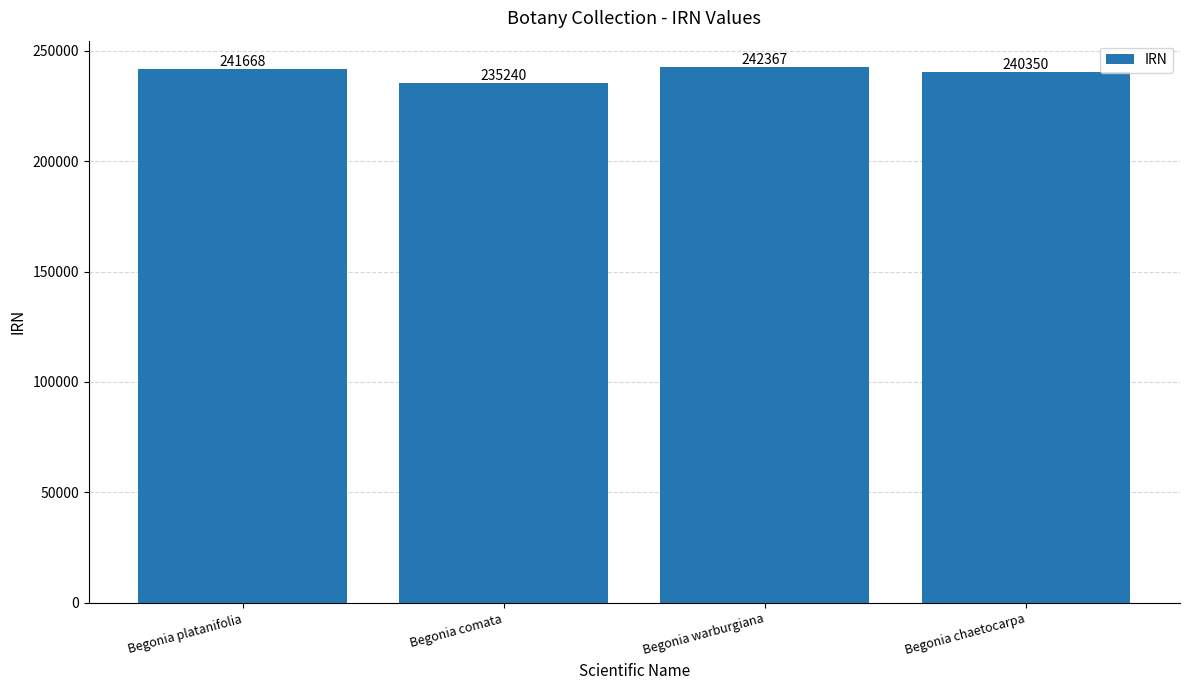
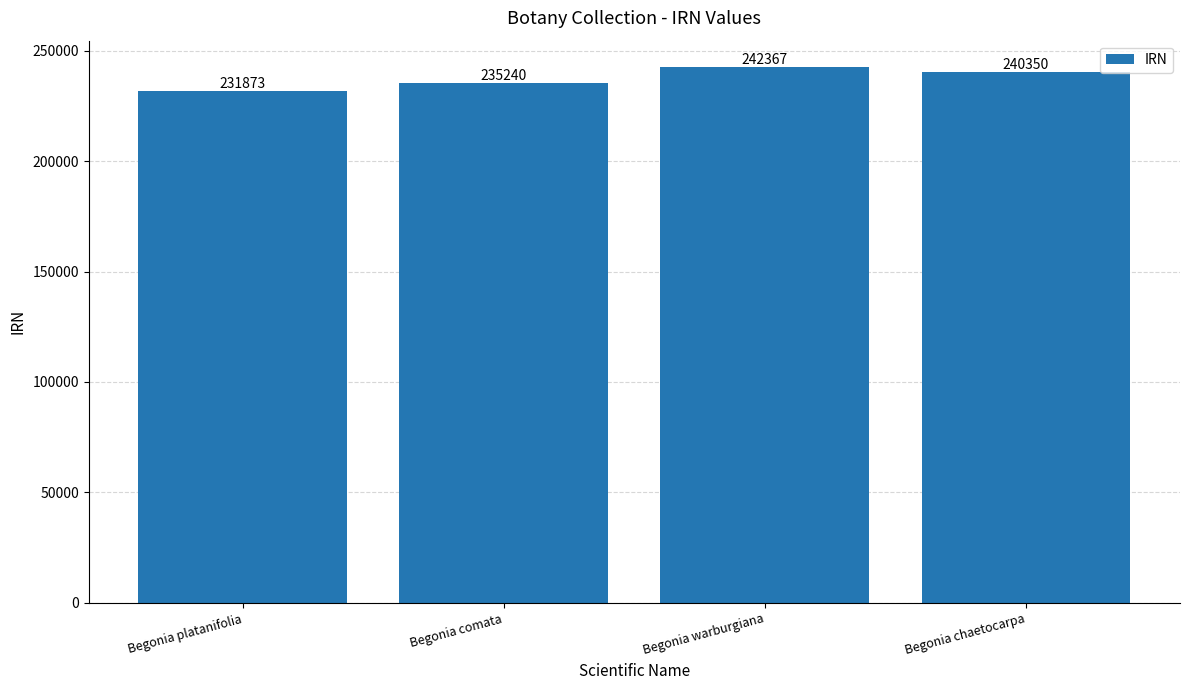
Begonia platanifolia: 241668 -> 231873
